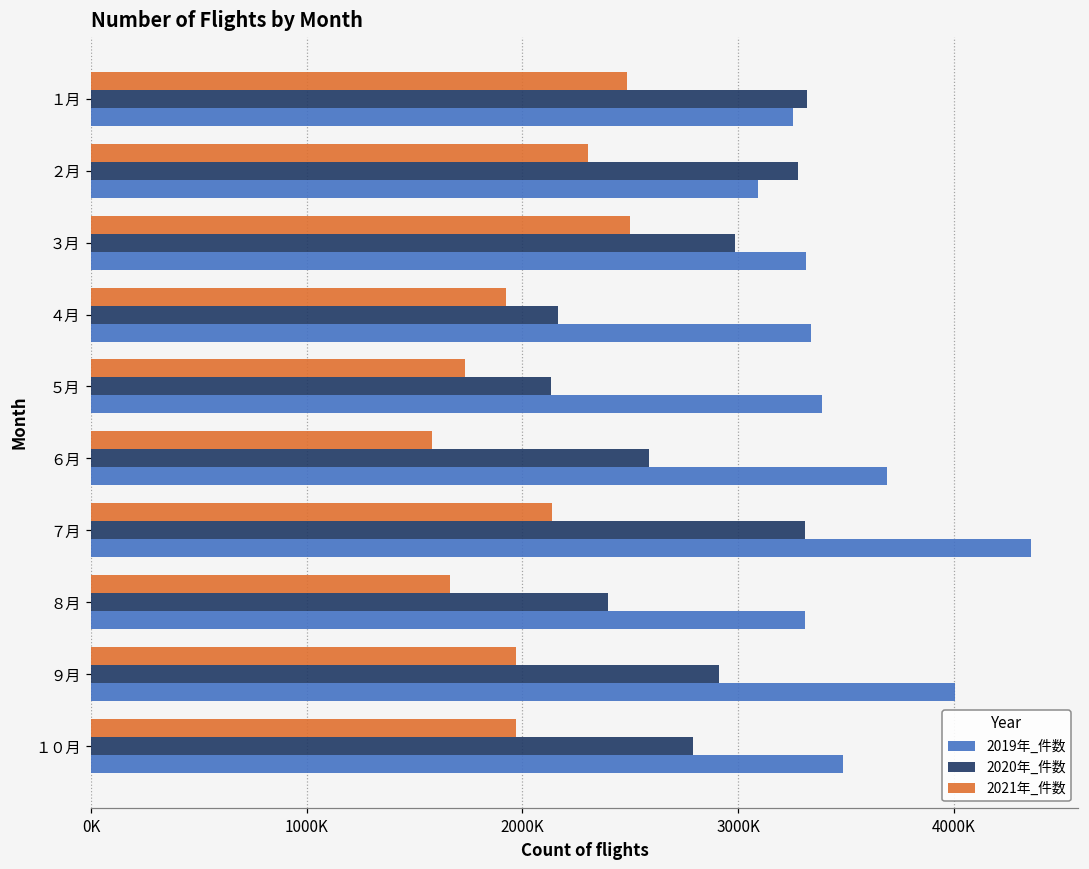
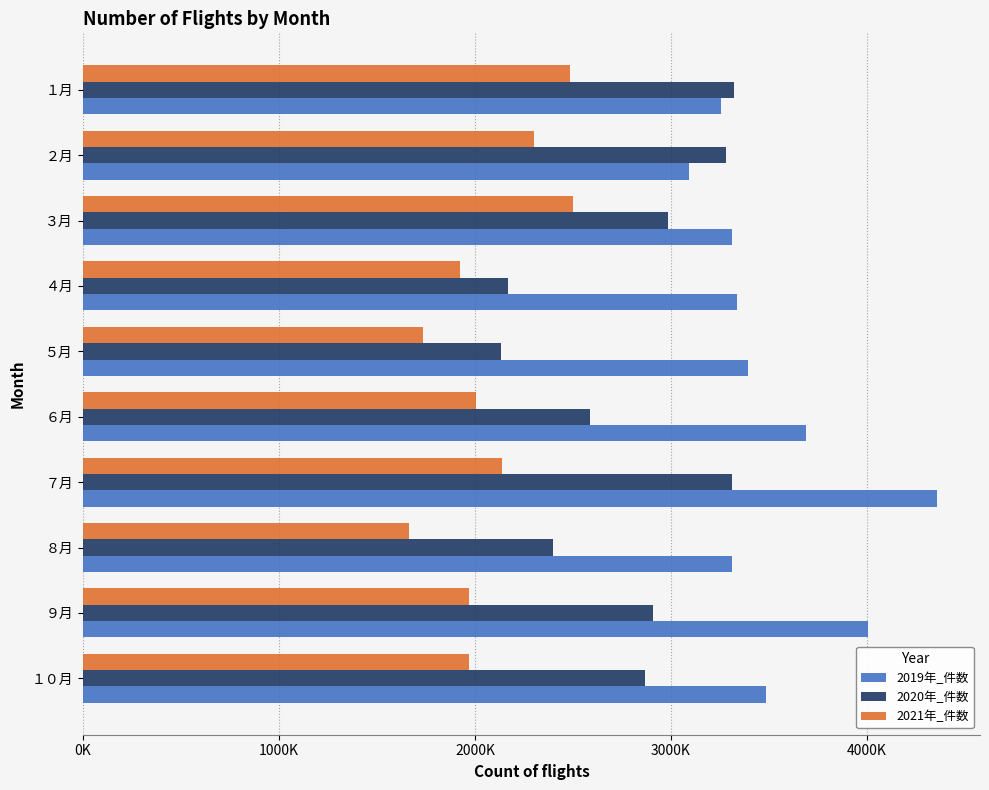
2021年_件数, ６月: 1580000 -> 2010000
2020年_件数, １０月: 2790000 -> 2870000
